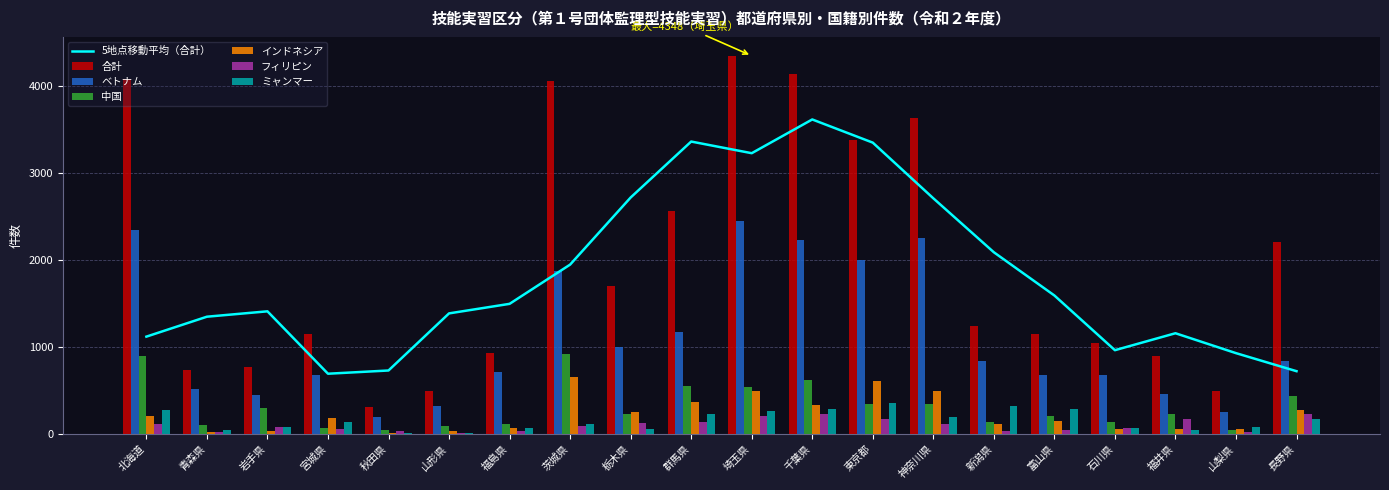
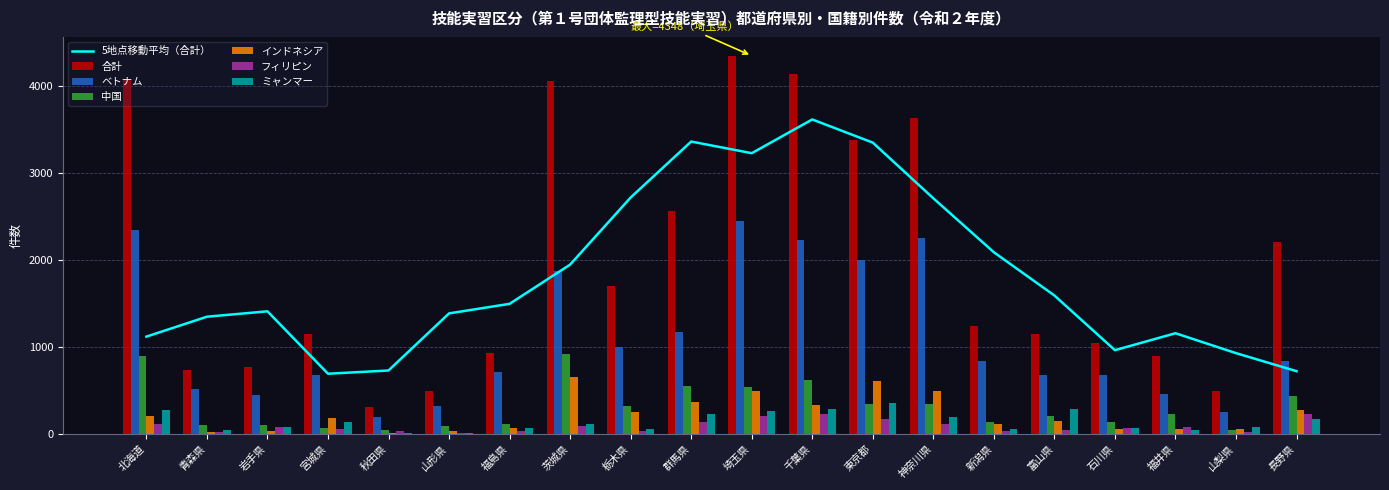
中国, 岩手県: 300 -> 100
中国, 栃木県: 200 -> 300
フィリピン, 栃木県: 100 -> 0
ミャンマー, 新潟県: 300 -> 100
フィリピン, 福井県: 200 -> 100
